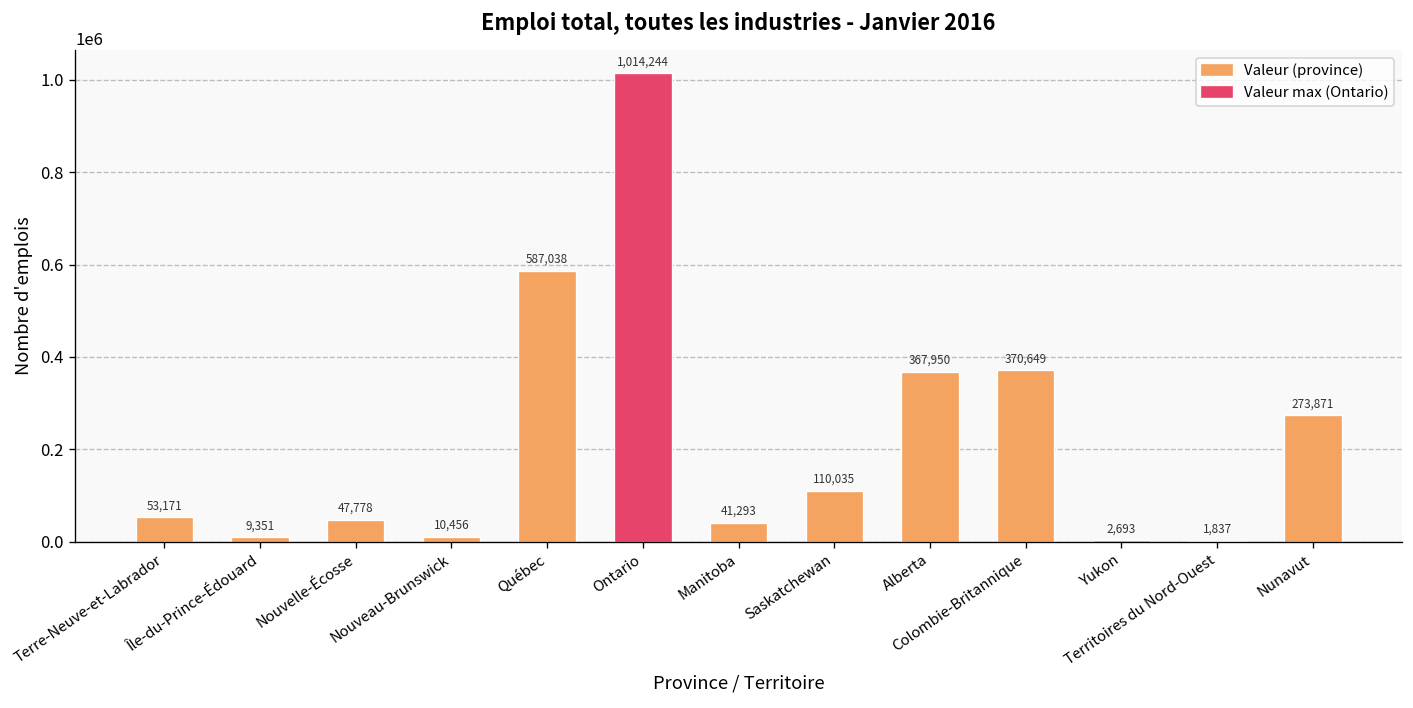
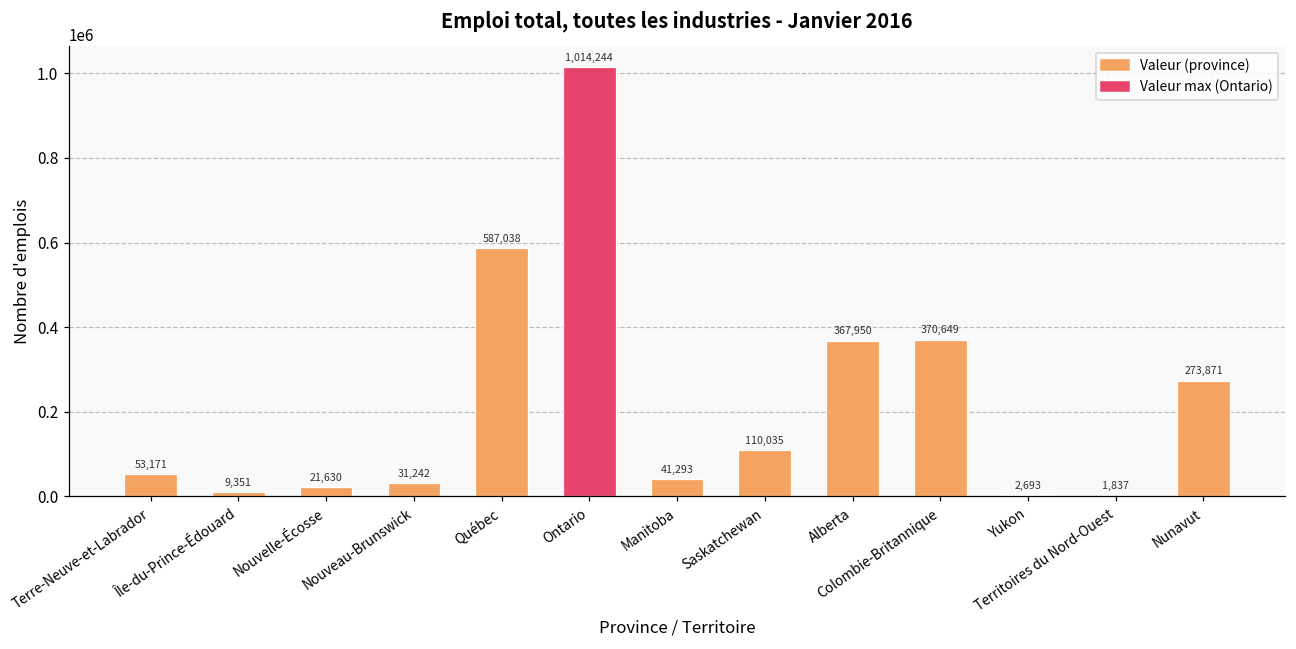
Nouvelle-Écosse: 47,778 -> 21,630
Nouveau-Brunswick: 10,456 -> 31,242
